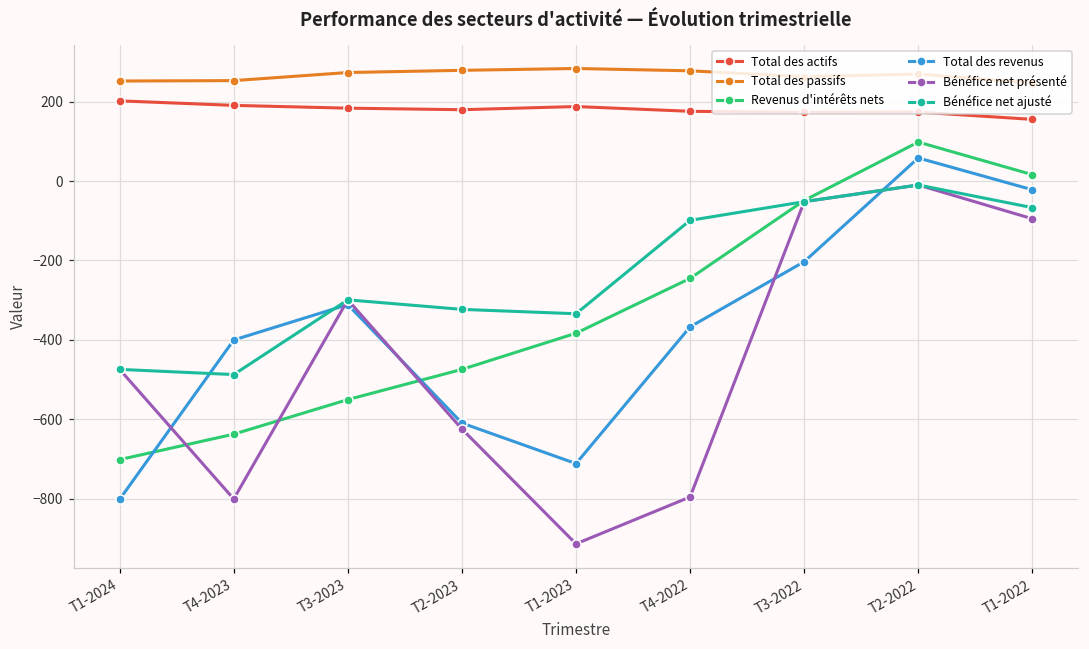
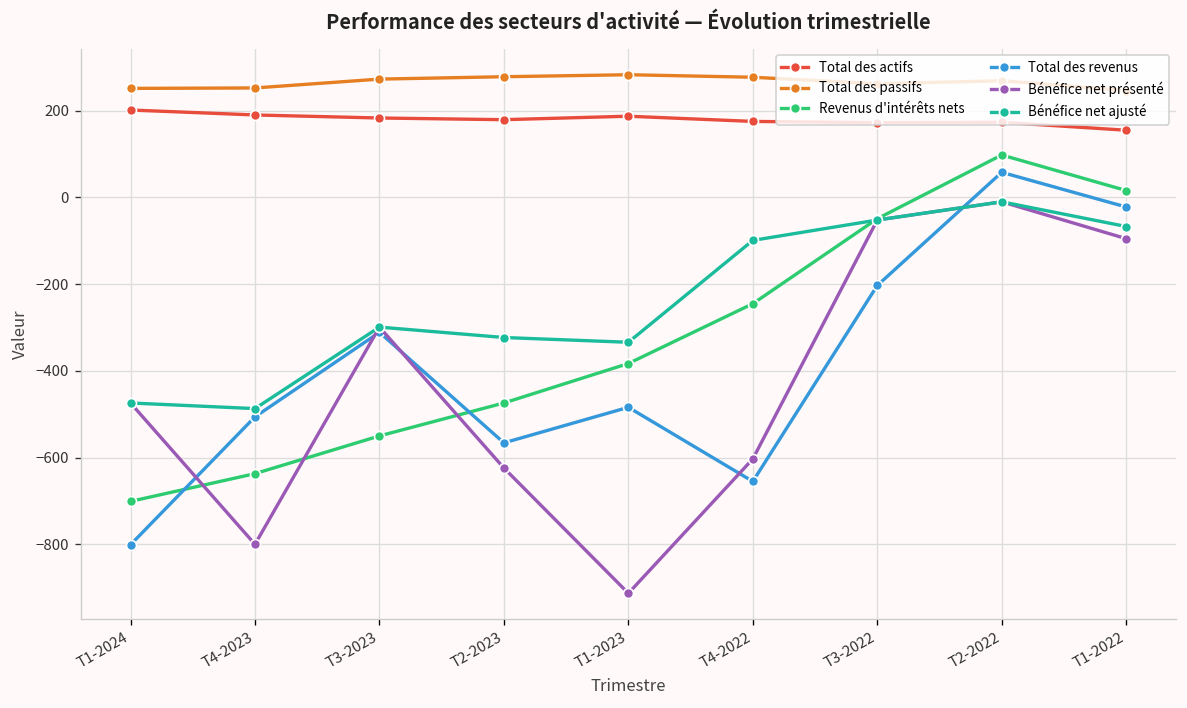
Total des revenus, T4-2023: -400 -> -510
Total des revenus, T2-2023: -610 -> -570
Total des revenus, T1-2023: -710 -> -480
Total des revenus, T4-2022: -370 -> -660
Bénéfice net présenté, T4-2022: -800 -> -600
